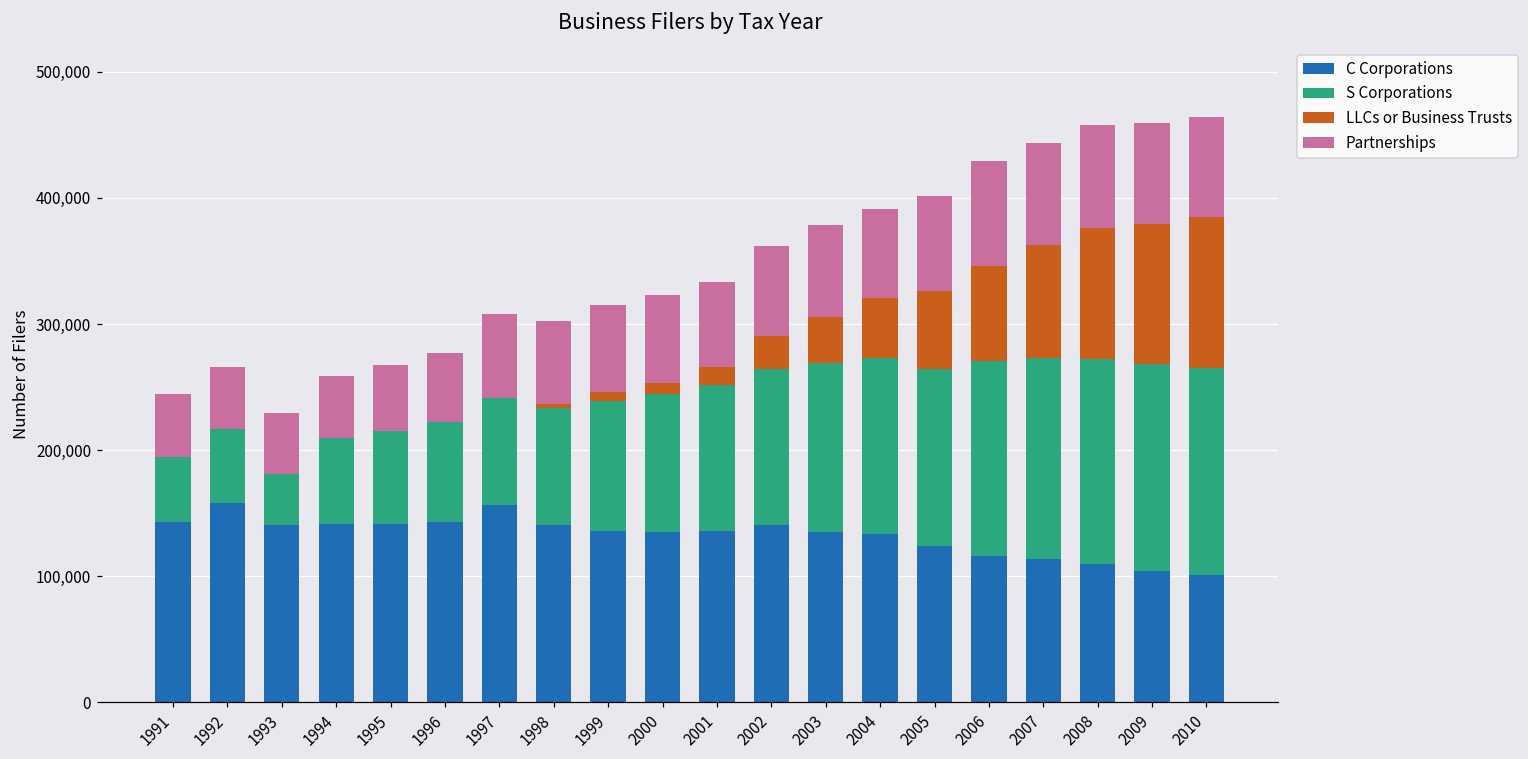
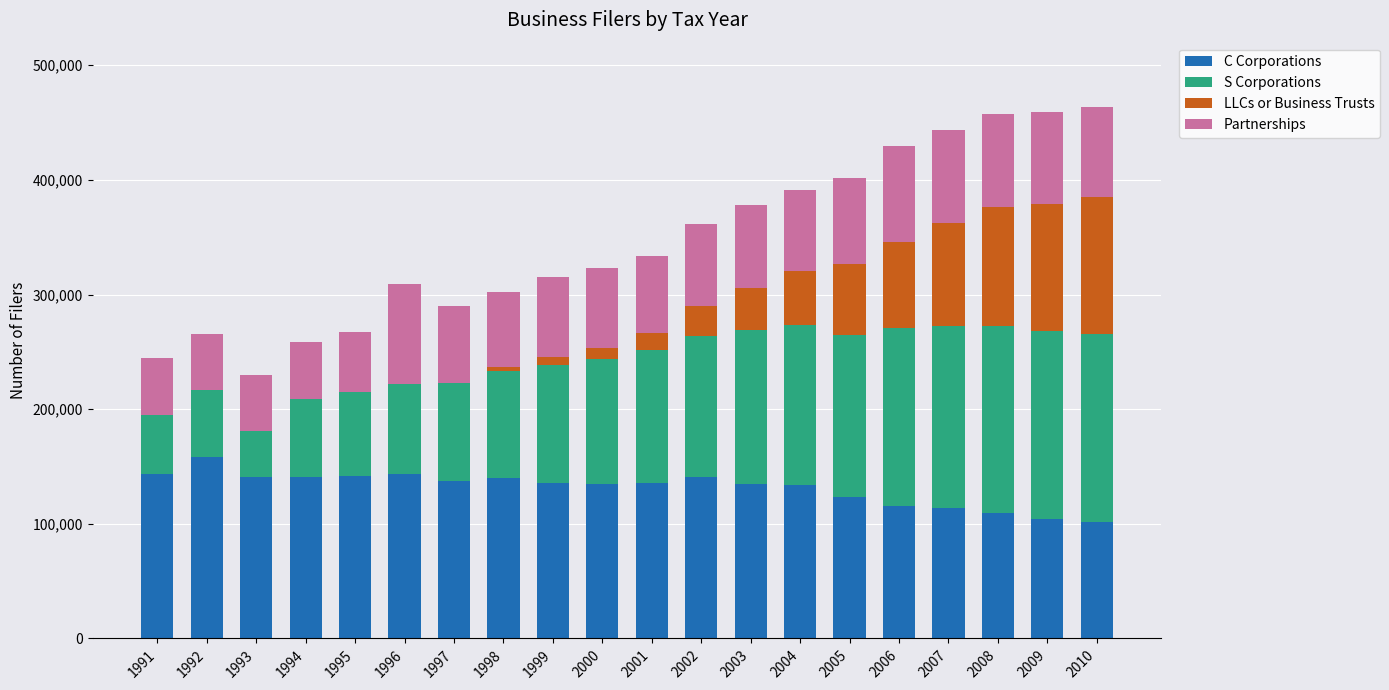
Partnerships, 1996: 54,000 -> 87,000
C Corporations, 1997: 156,000 -> 138,000
